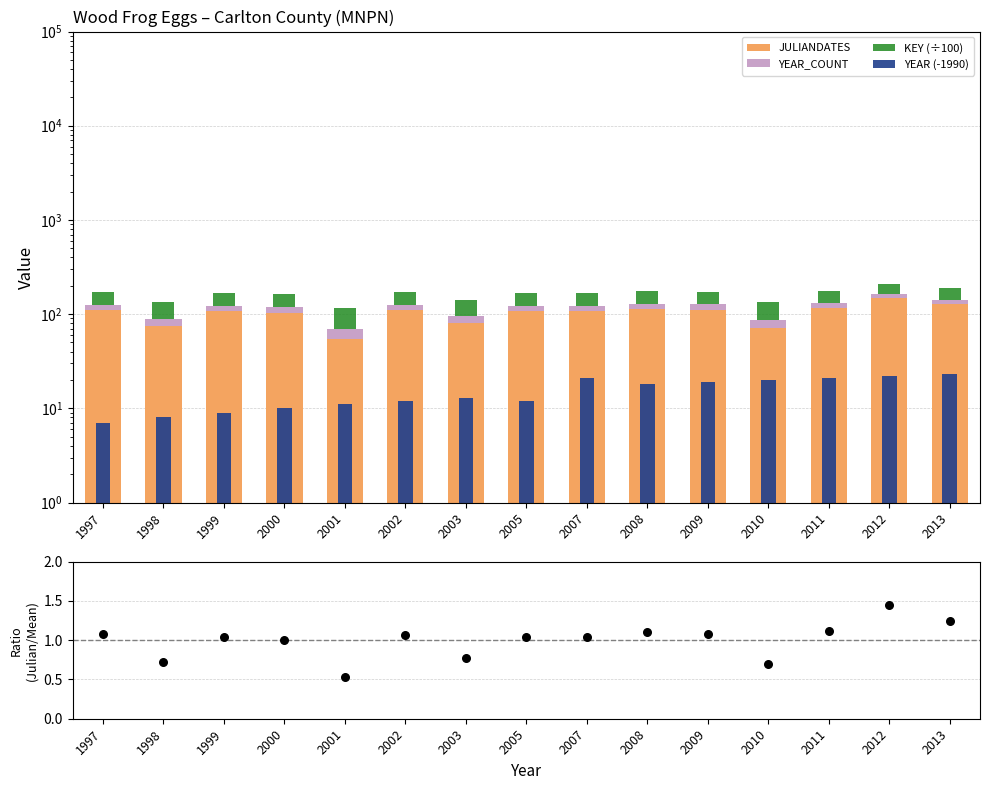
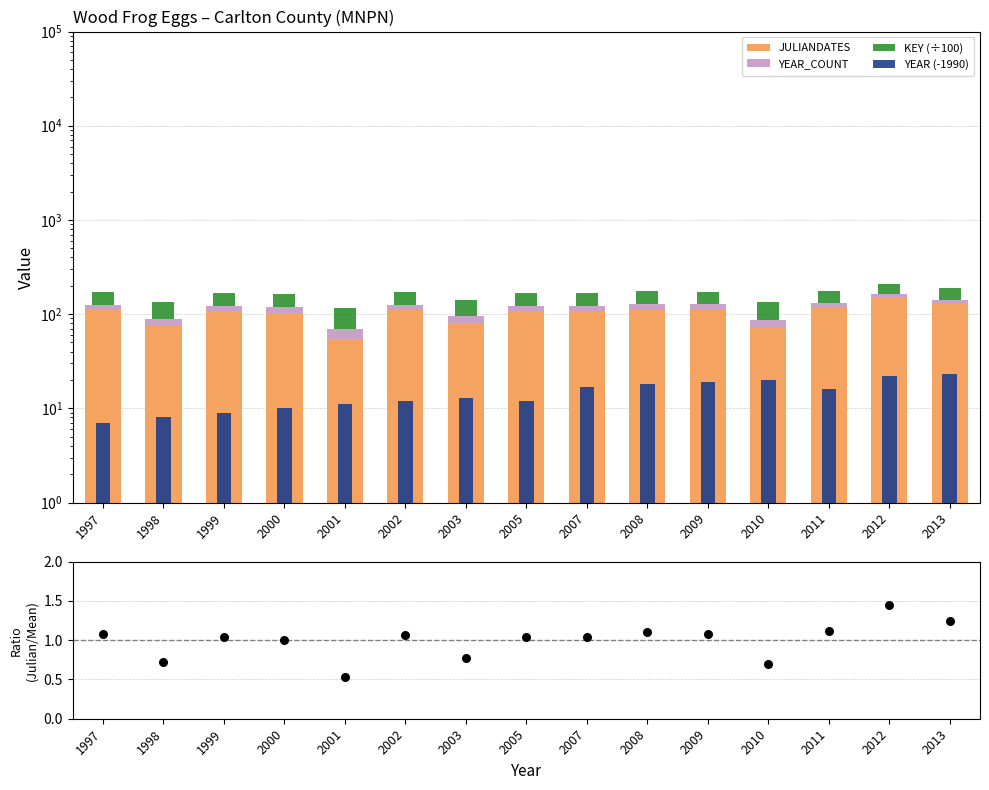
Wood Frog Eggs – Carlton County (MNPN), YEAR (-1990), 2007: 21 -> 17
Wood Frog Eggs – Carlton County (MNPN), YEAR (-1990), 2011: 21 -> 16
